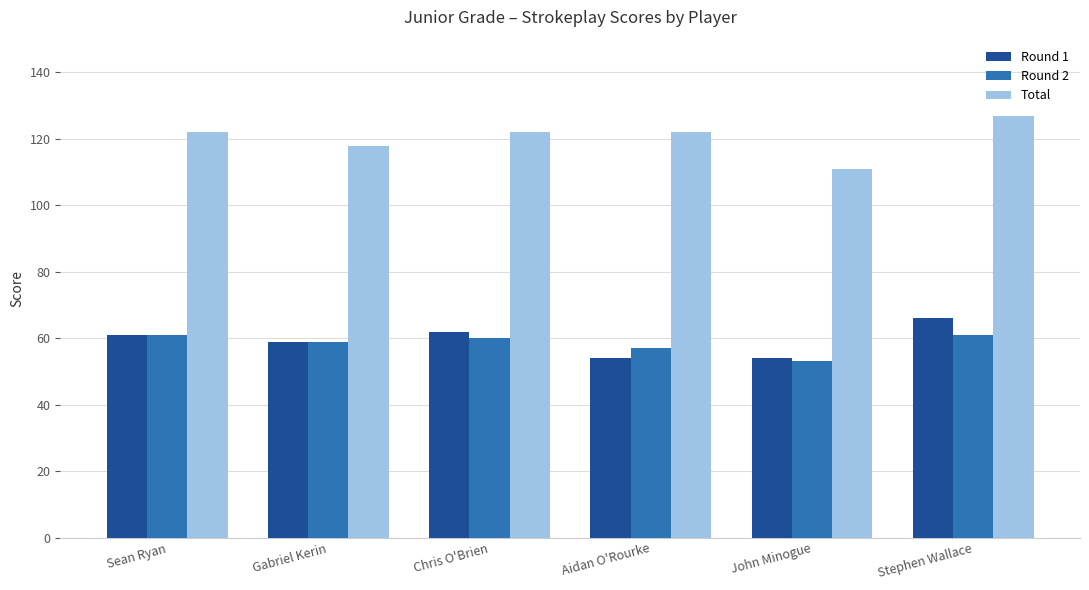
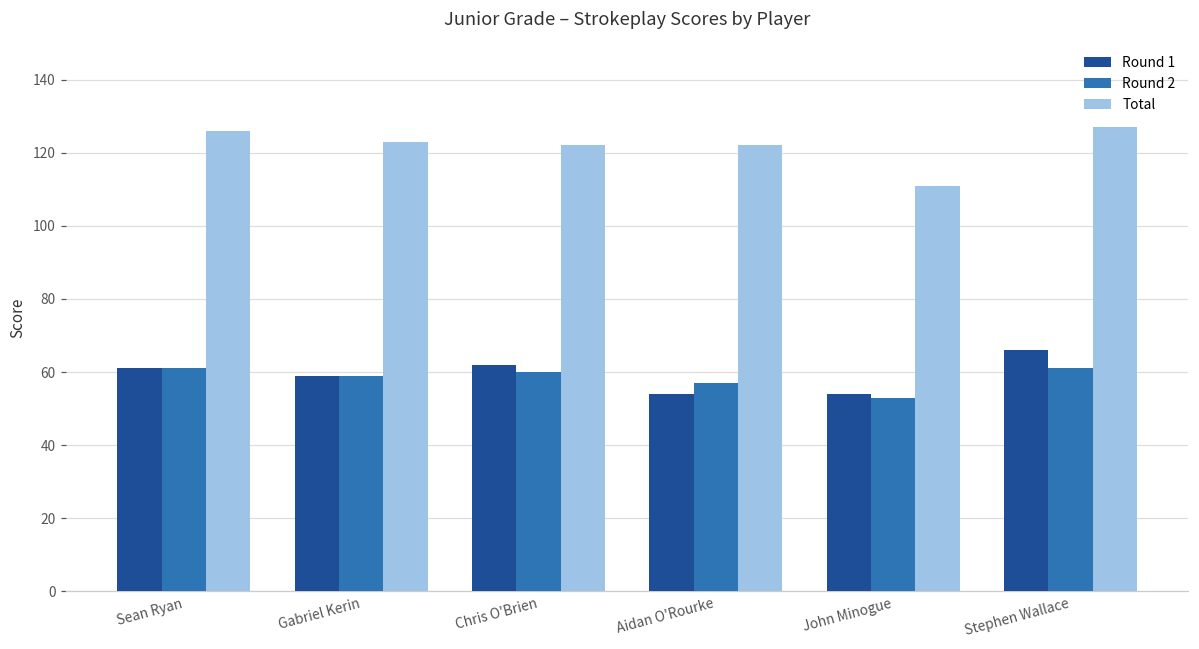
Total, Sean Ryan: 122 -> 126
Total, Gabriel Kerin: 118 -> 123
